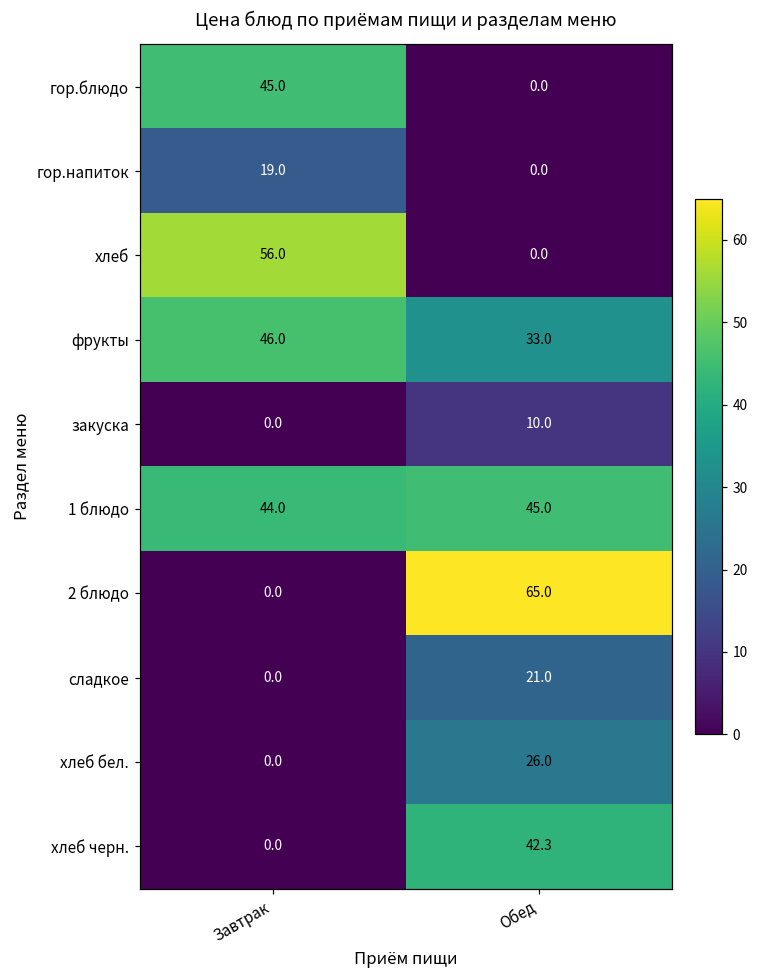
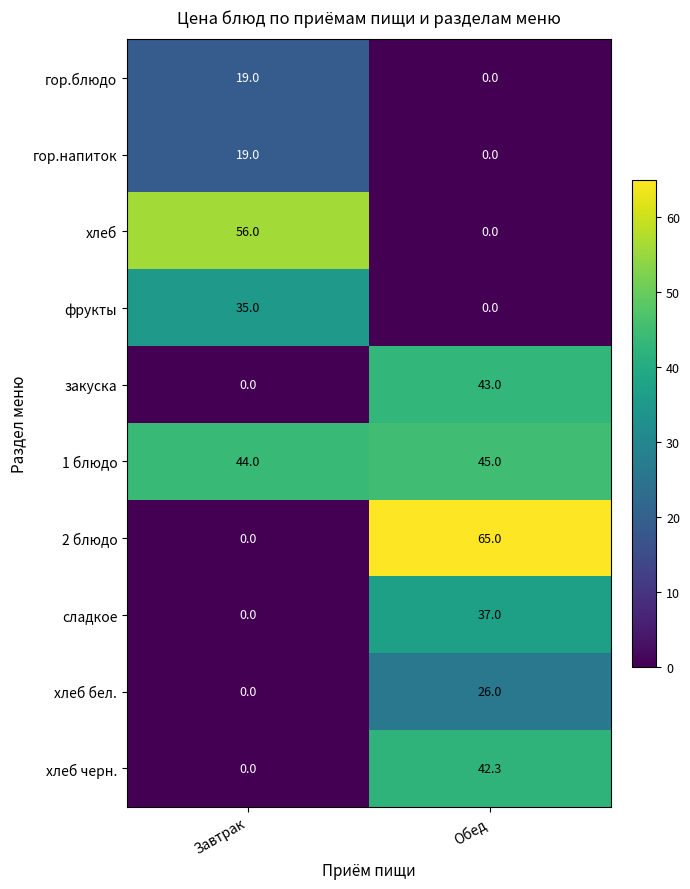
гор.блюдо, Завтрак: 45.0 -> 19.0
фрукты, Завтрак: 46.0 -> 35.0
фрукты, Обед: 33.0 -> 0.0
закуска, Обед: 10.0 -> 43.0
сладкое, Обед: 21.0 -> 37.0
